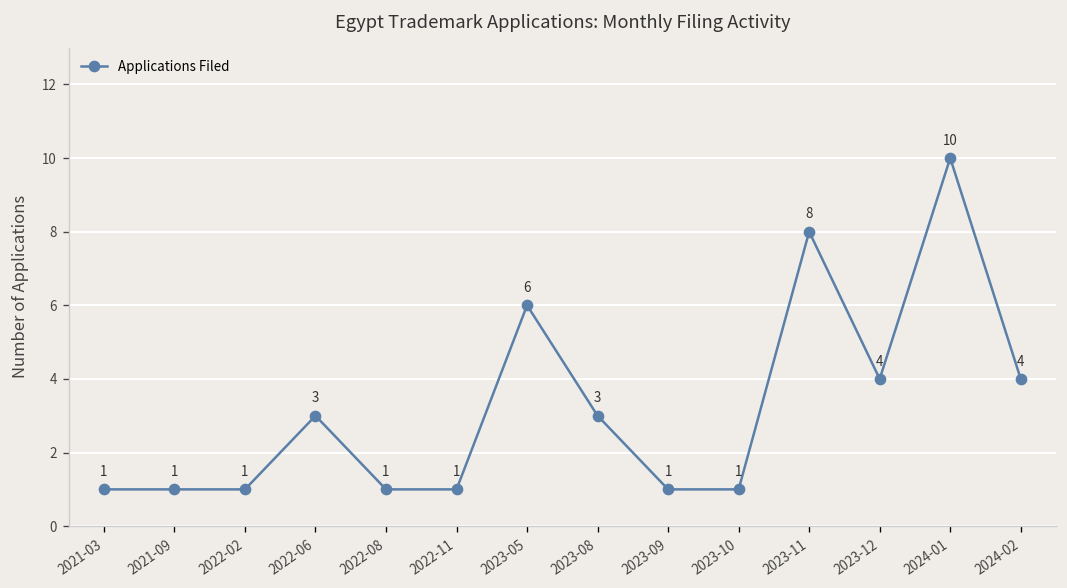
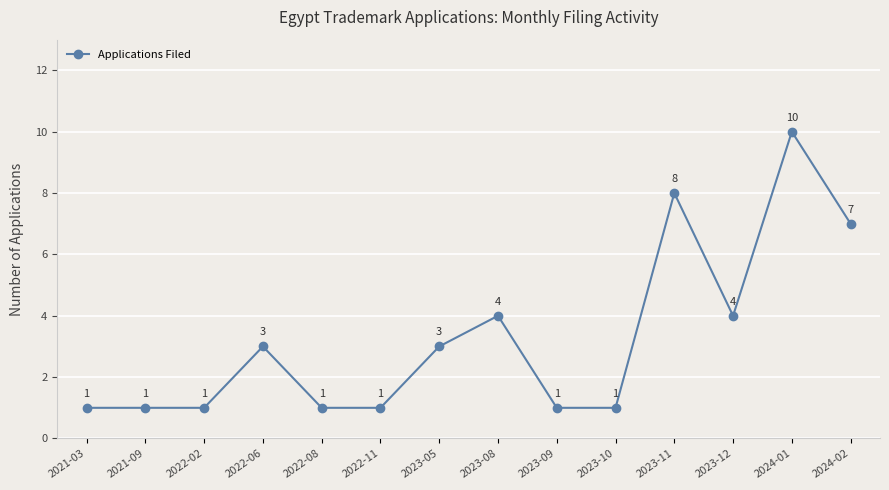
2023-05: 6 -> 3
2023-08: 3 -> 4
2024-02: 4 -> 7
